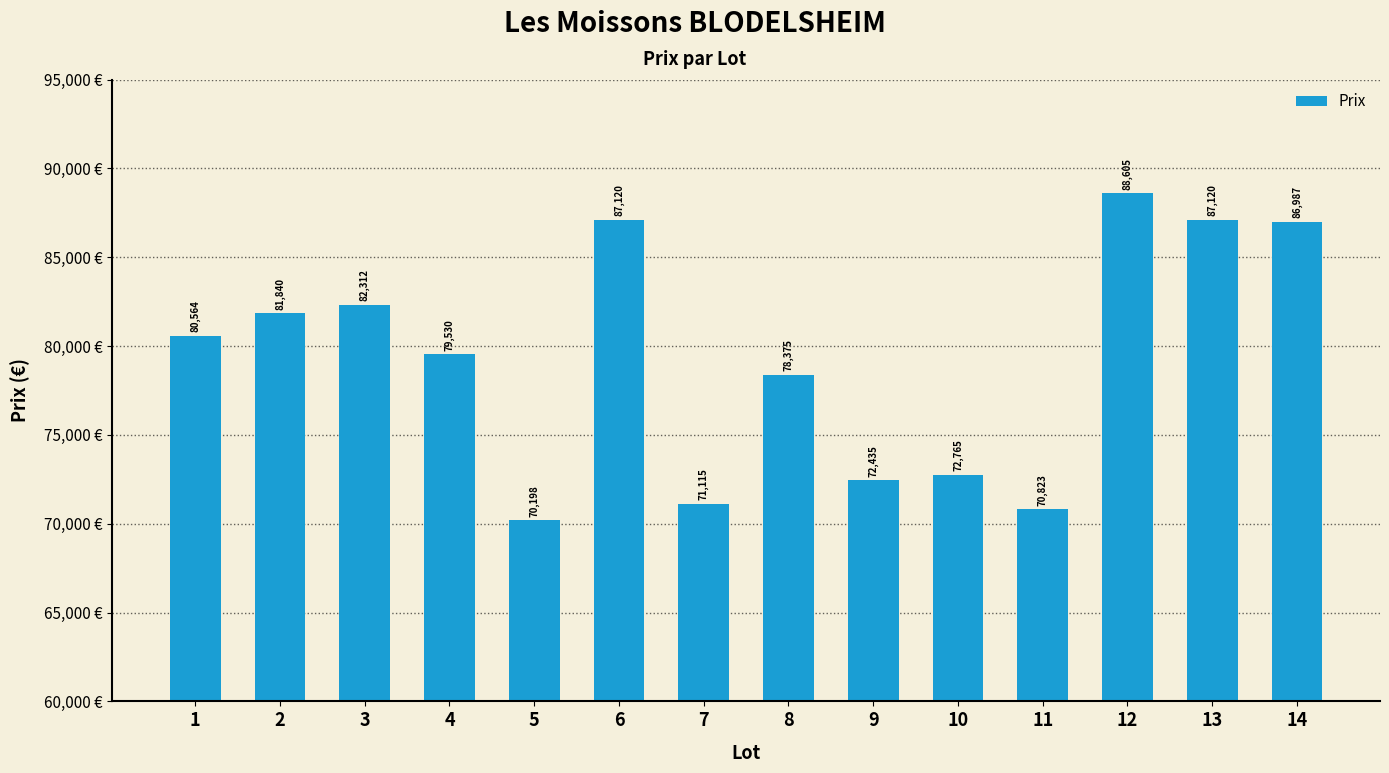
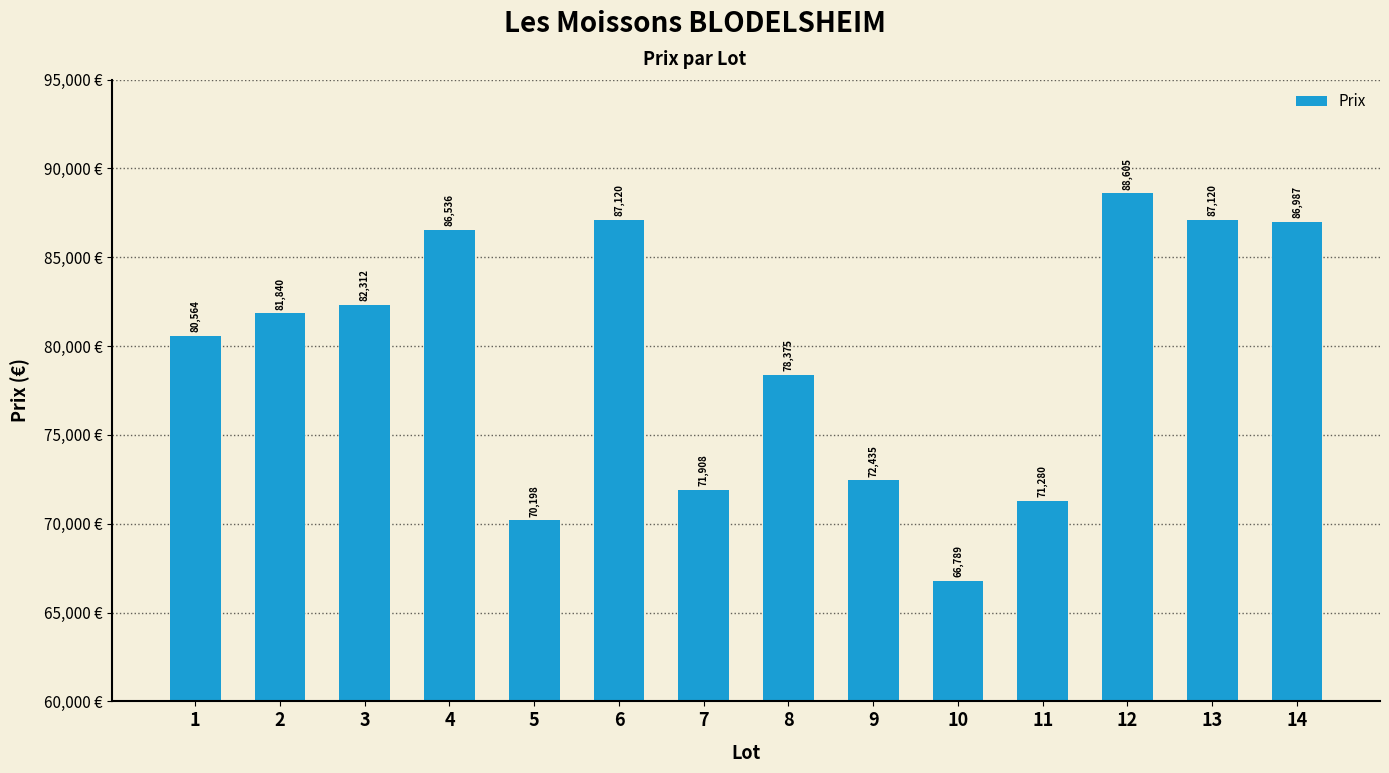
4: 79,530 -> 86,536
7: 71,115 -> 71,908
10: 72,765 -> 66,789
11: 70,823 -> 71,280
